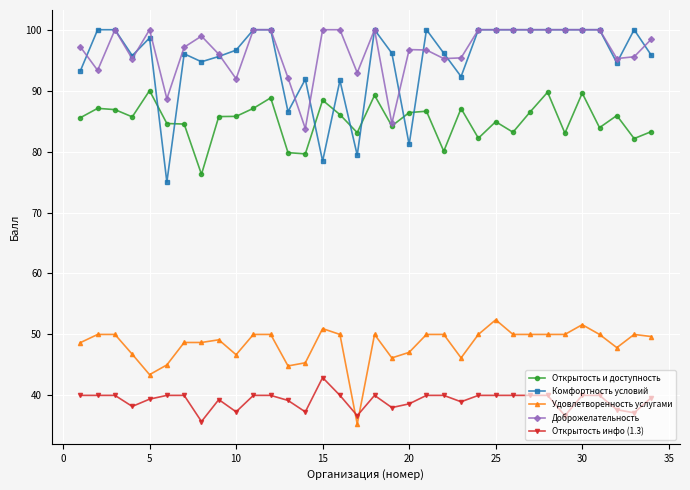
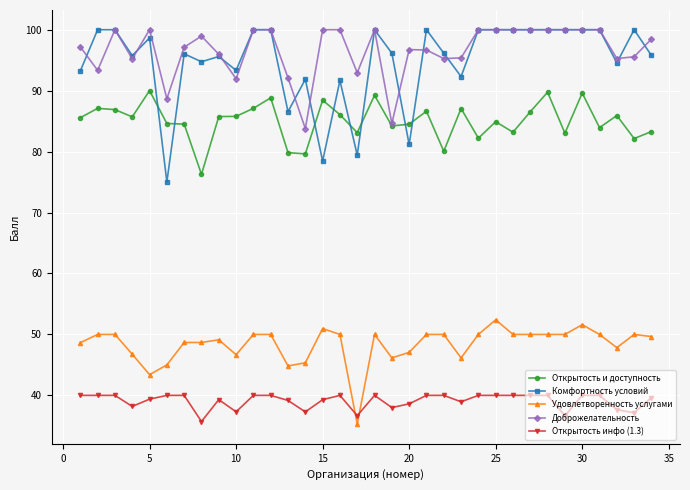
Комфортность условий, 10: 97 -> 93
Открытость инфо (1.3), 15: 43 -> 39
Открытость и доступность, 20: 86 -> 85
